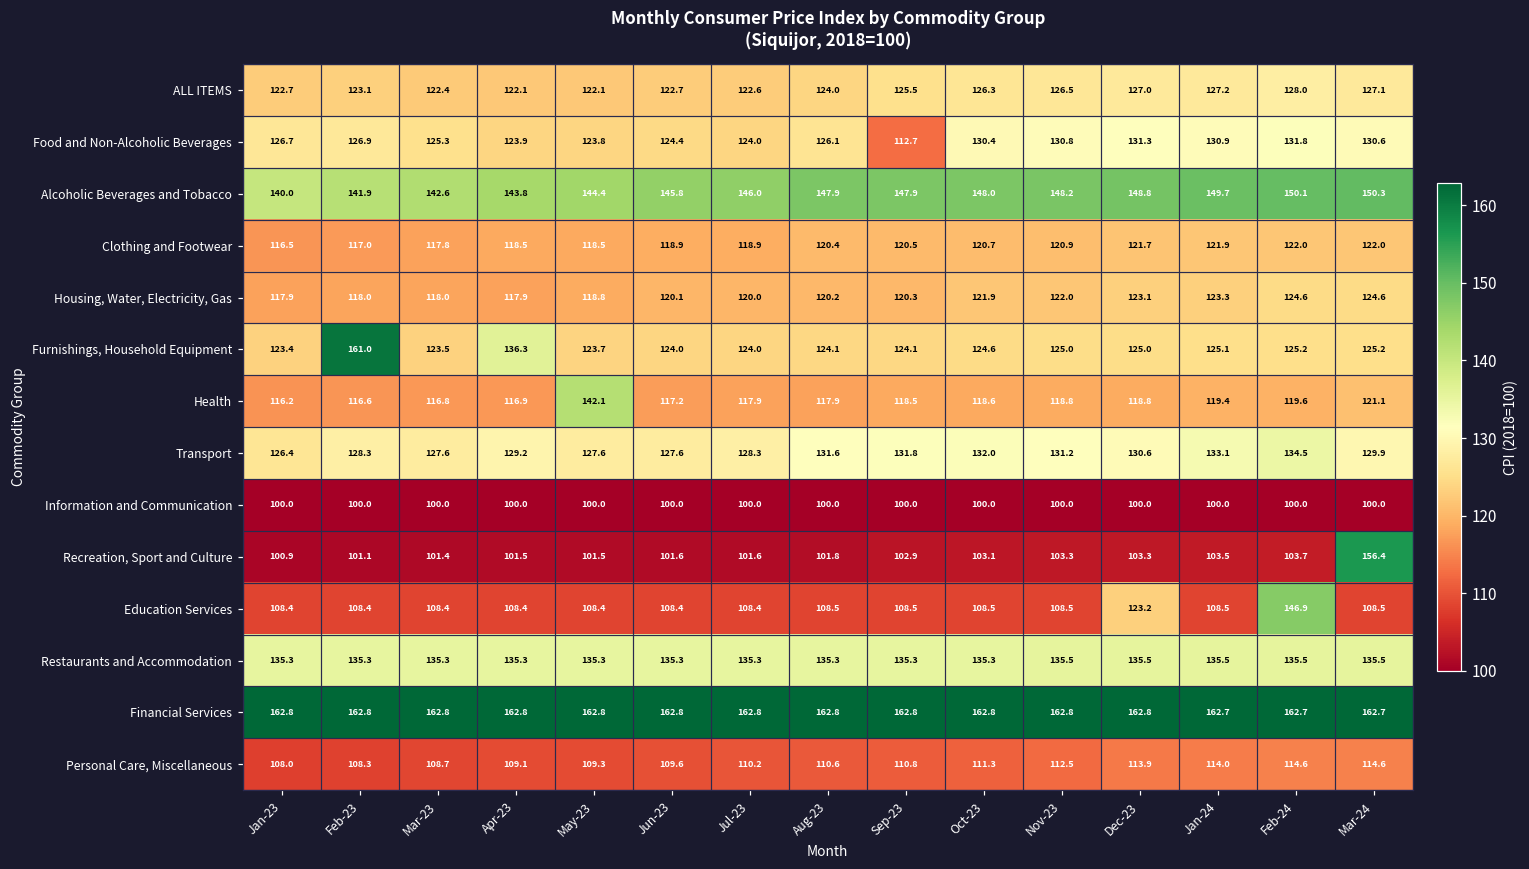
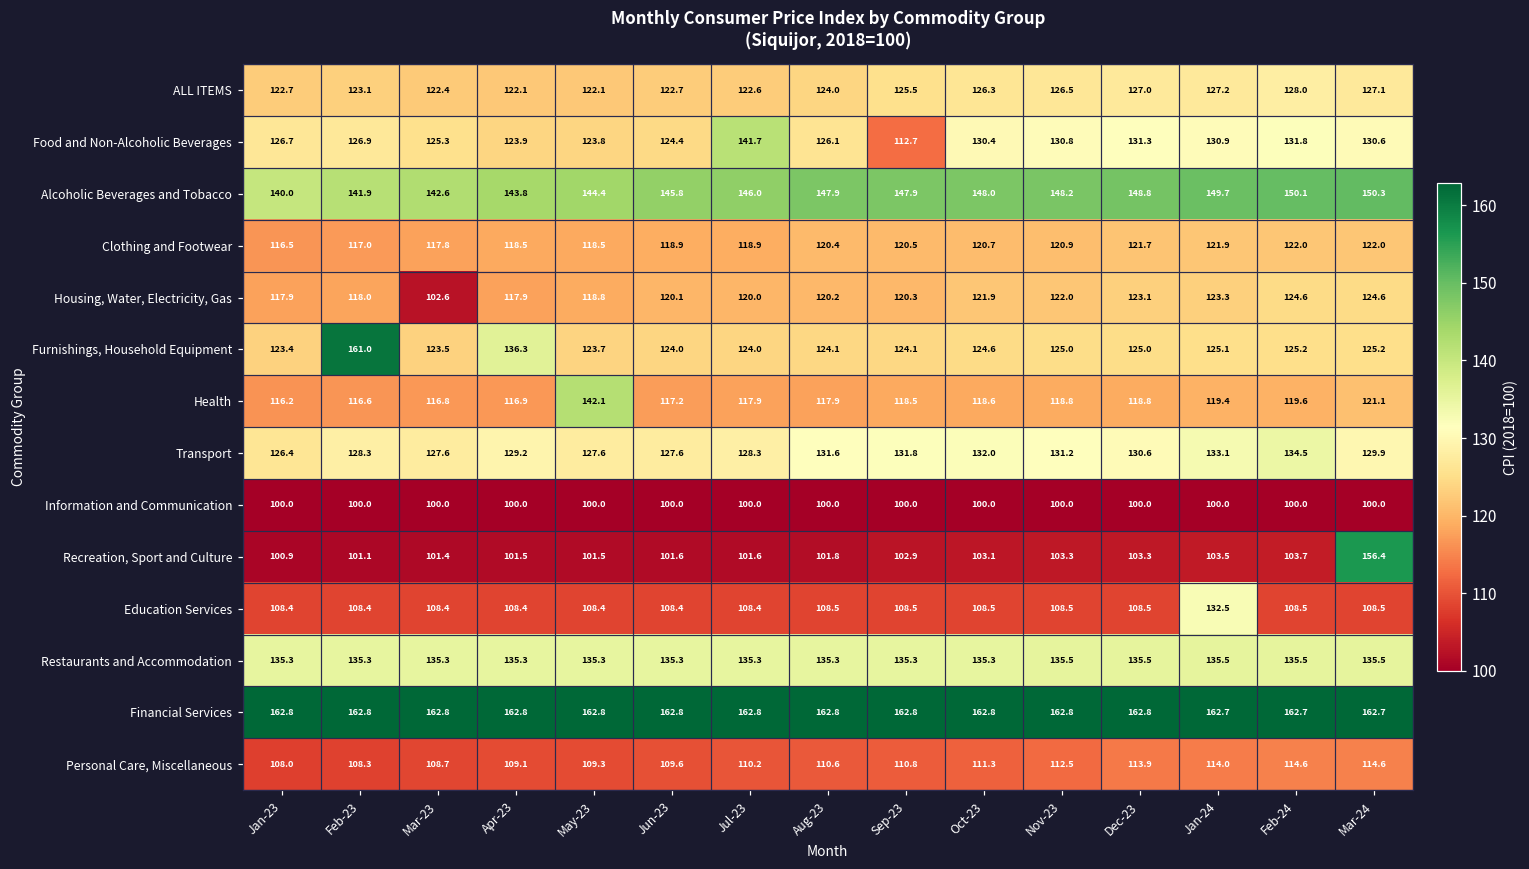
Food and Non-Alcoholic Beverages, Jul-23: 124.0 -> 141.7
Housing, Water, Electricity, Gas, Mar-23: 118.0 -> 102.6
Education Services, Dec-23: 123.2 -> 108.5
Education Services, Jan-24: 108.5 -> 132.5
Education Services, Feb-24: 146.9 -> 108.5
